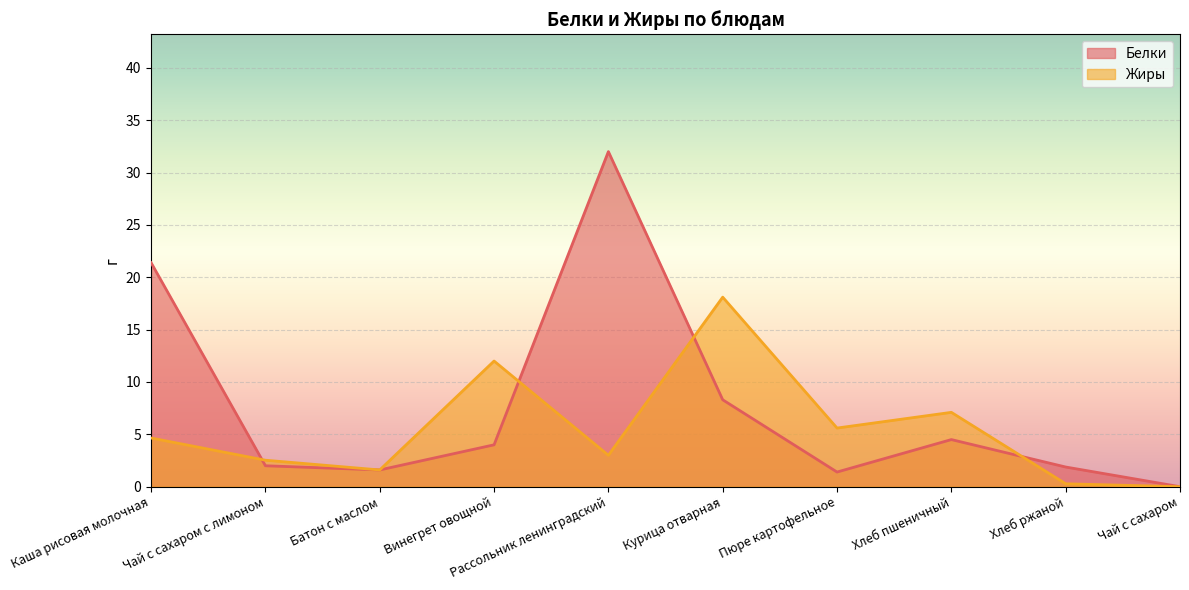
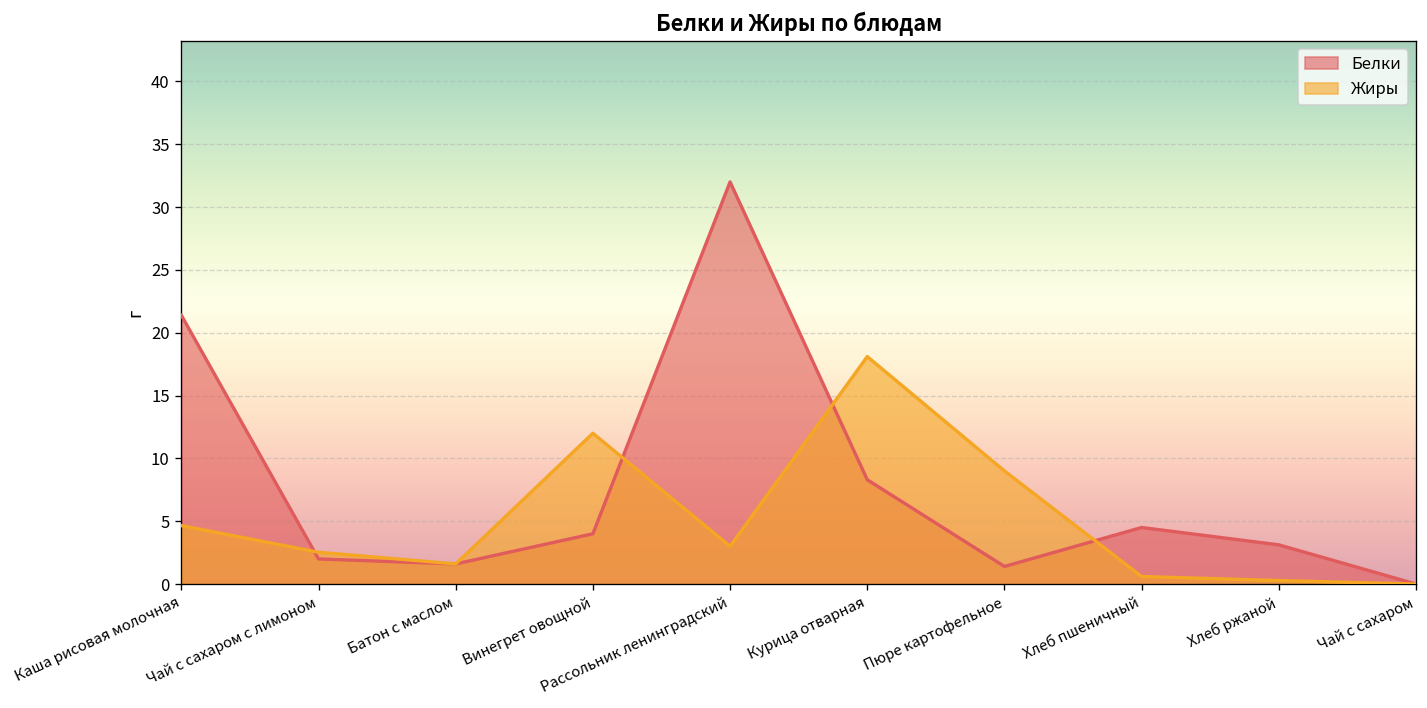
Жиры, Пюре картофельное: 5.6 -> 9.0
Жиры, Хлеб пшеничный: 7.1 -> 0.6
Белки, Хлеб ржаной: 1.9 -> 3.1
